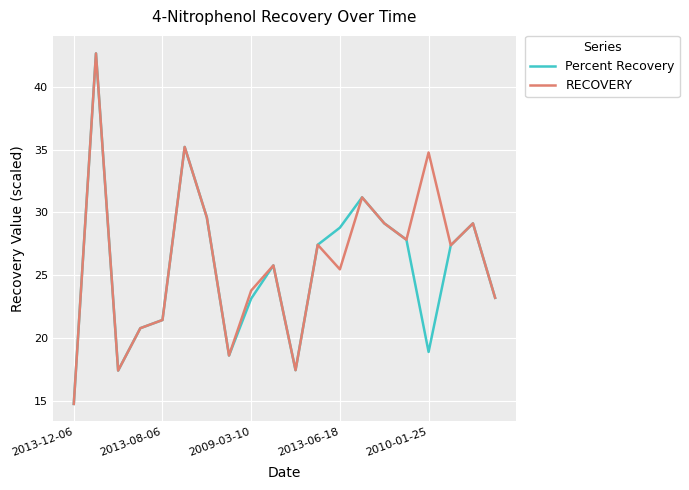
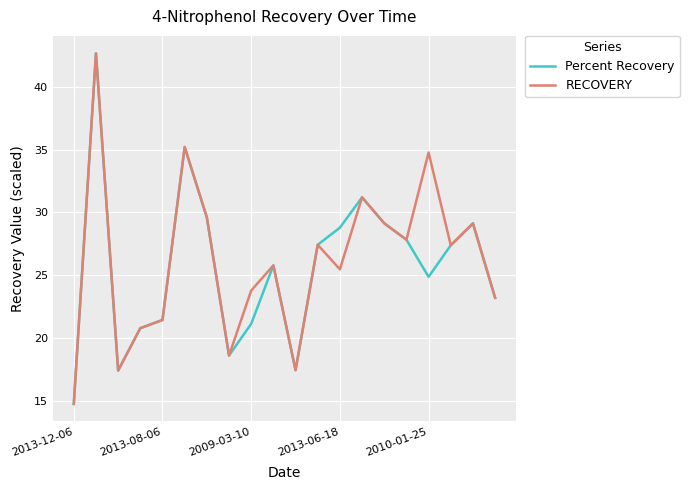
Percent Recovery, 2009-03-10: 23.1 -> 21.1
Percent Recovery, 2010-01-25: 18.9 -> 24.9
